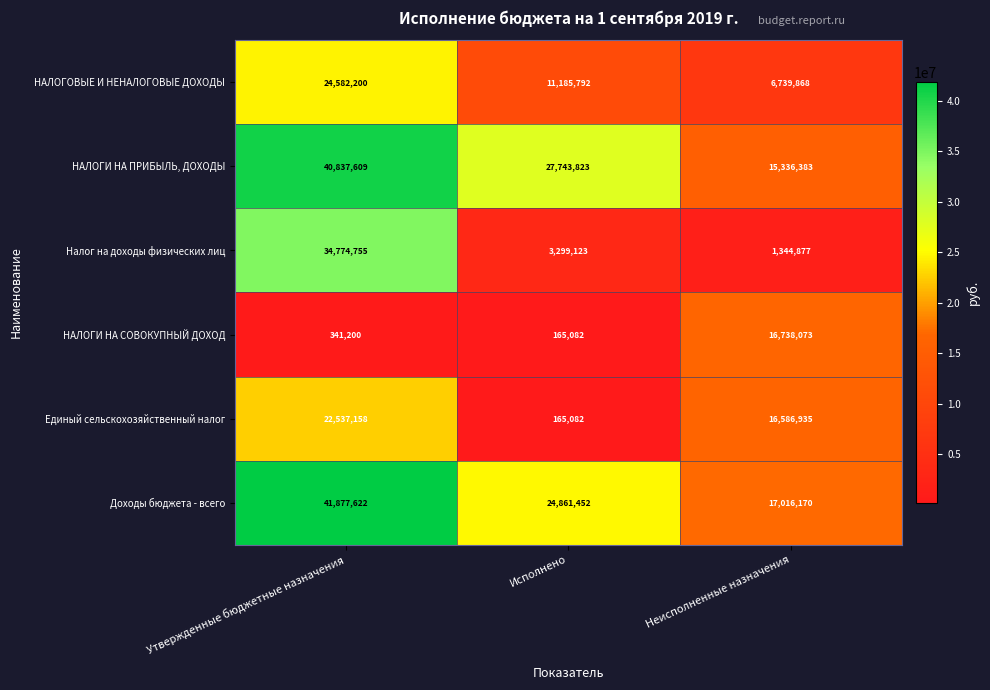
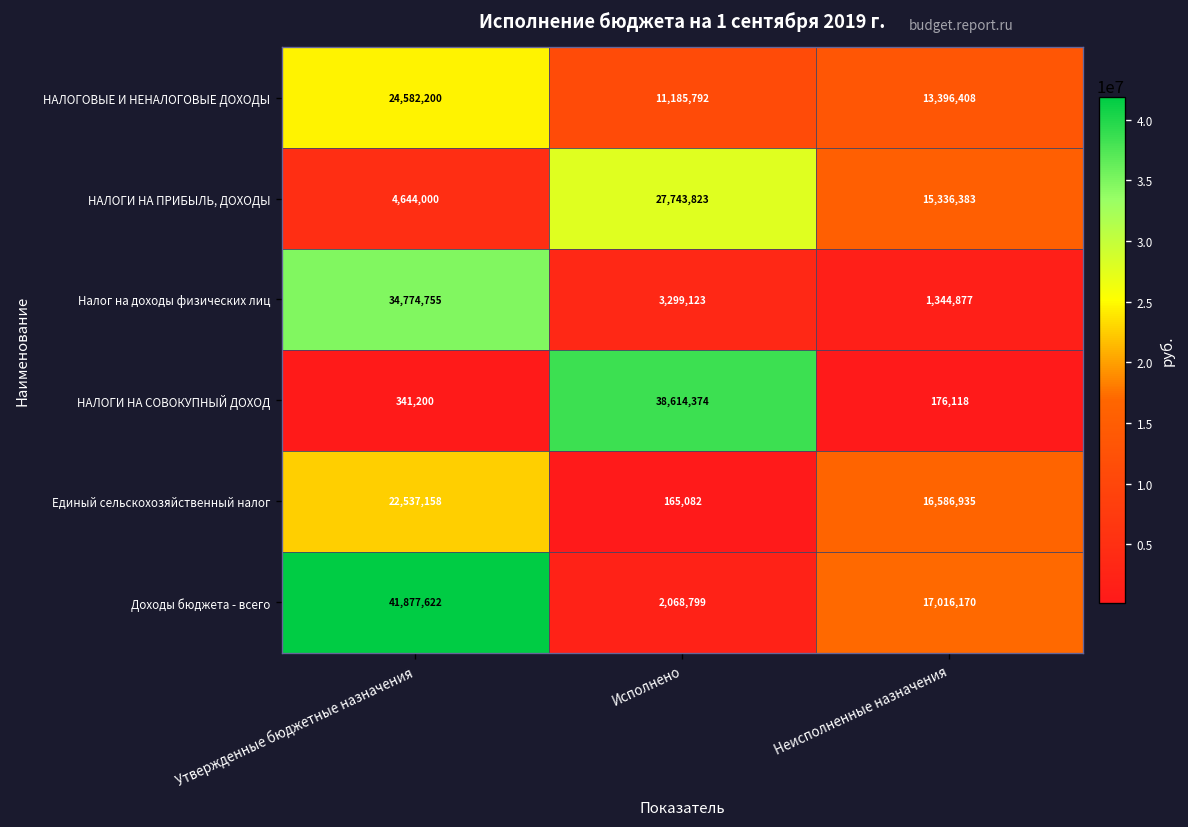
НАЛОГОВЫЕ И НЕНАЛОГОВЫЕ ДОХОДЫ, Неисполненные назначения: 6,739,868 -> 13,396,408
НАЛОГИ НА ПРИБЫЛЬ, ДОХОДЫ, Утвержденные бюджетные назначения: 40,837,609 -> 4,644,000
НАЛОГИ НА СОВОКУПНЫЙ ДОХОД, Исполнено: 165,082 -> 38,614,374
НАЛОГИ НА СОВОКУПНЫЙ ДОХОД, Неисполненные назначения: 16,738,073 -> 176,118
Доходы бюджета - всего, Исполнено: 24,861,452 -> 2,068,799
